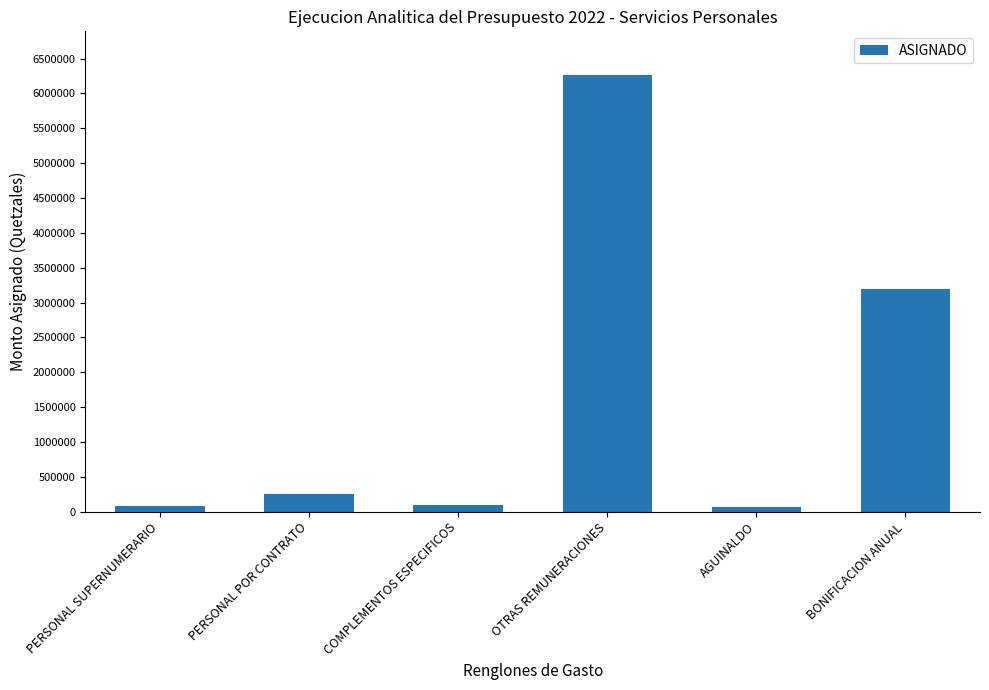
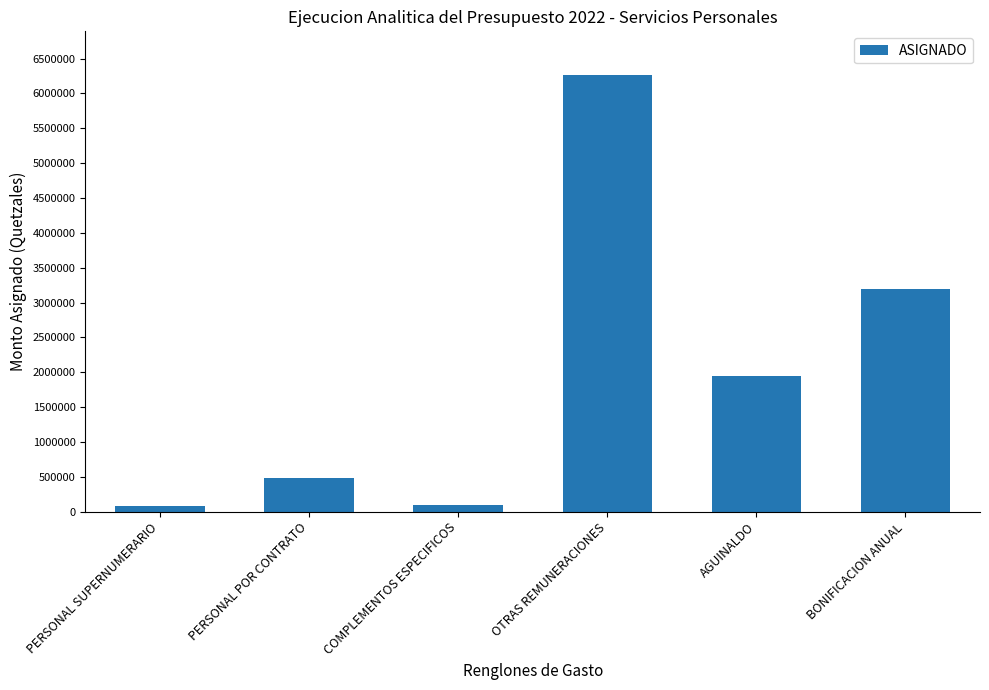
PERSONAL POR CONTRATO: 300000 -> 500000
AGUINALDO: 100000 -> 1900000
